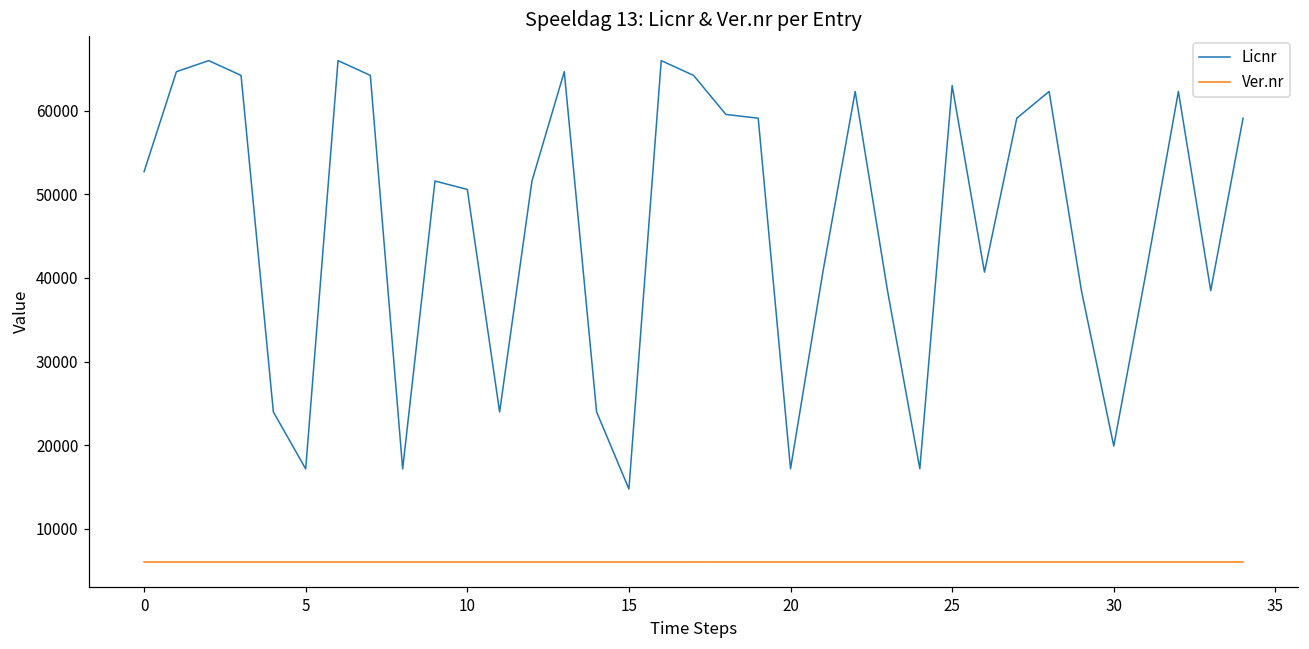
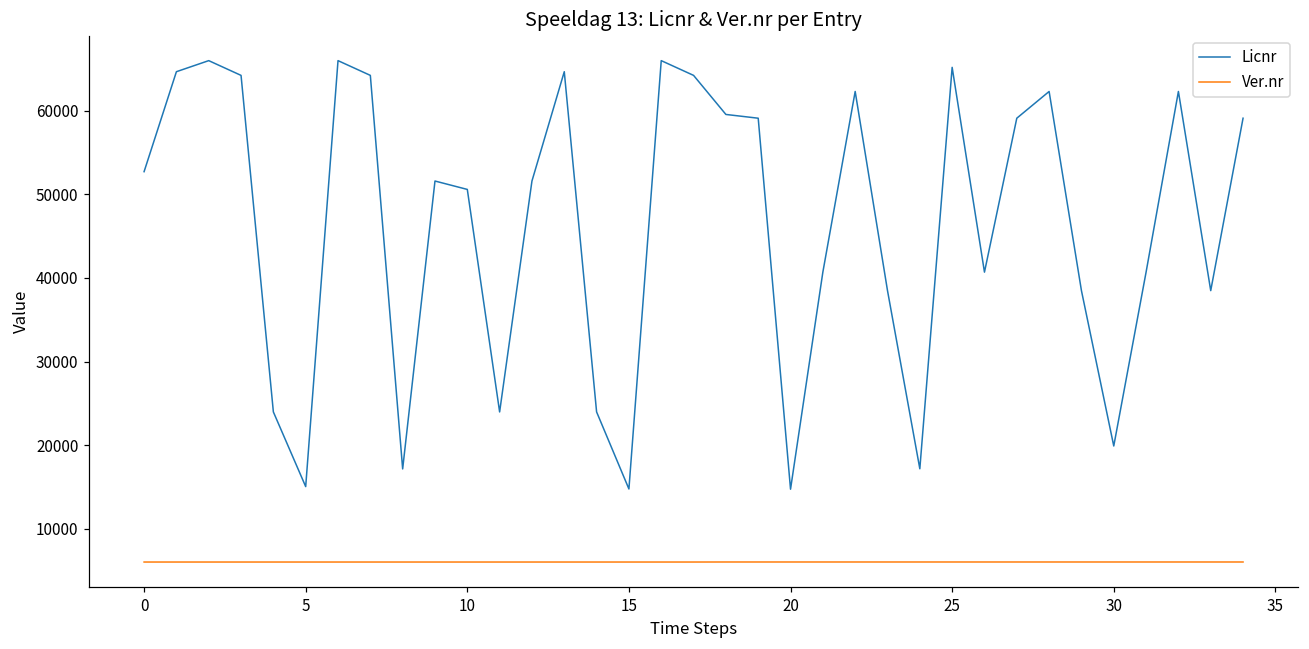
Licnr, 5: 17000 -> 15000
Licnr, 20: 17000 -> 15000
Licnr, 25: 63000 -> 65000
